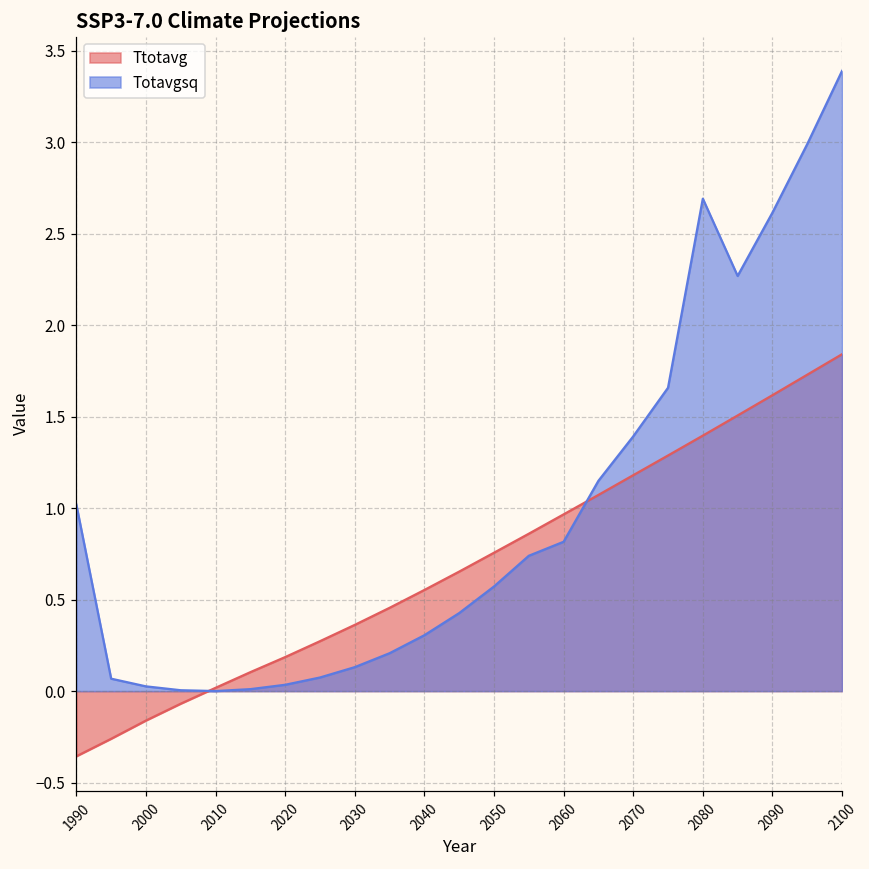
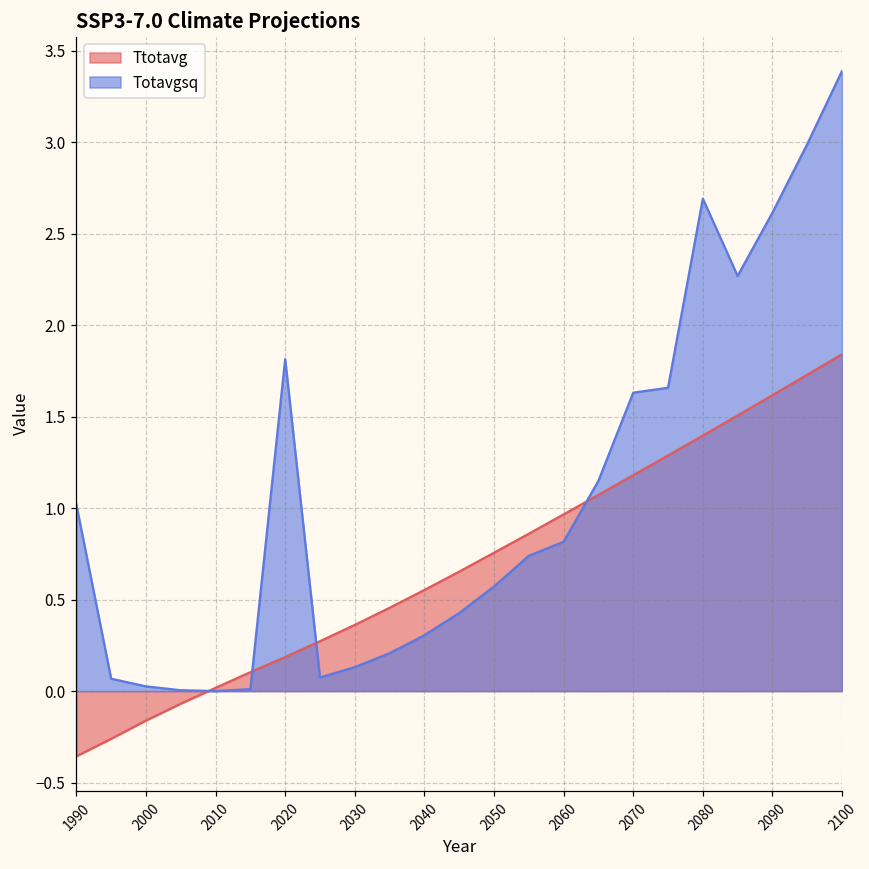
Totavgsq, 2020: 0.03 -> 1.81
Totavgsq, 2070: 1.39 -> 1.63
